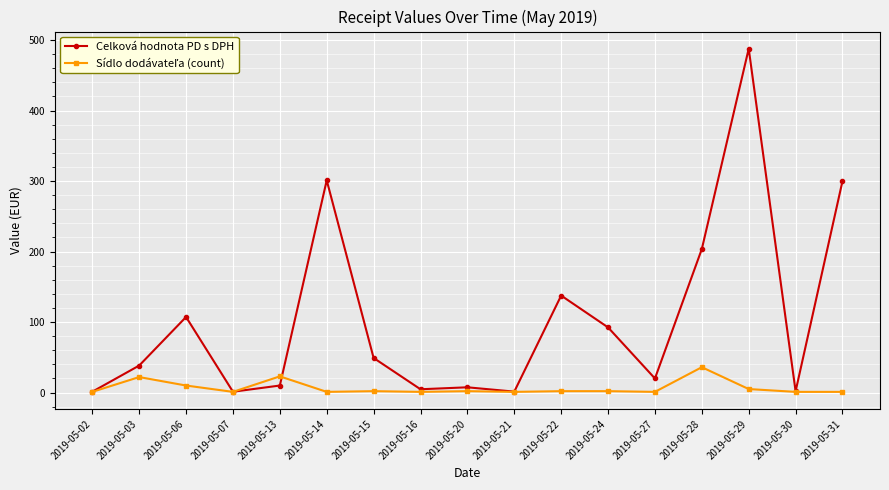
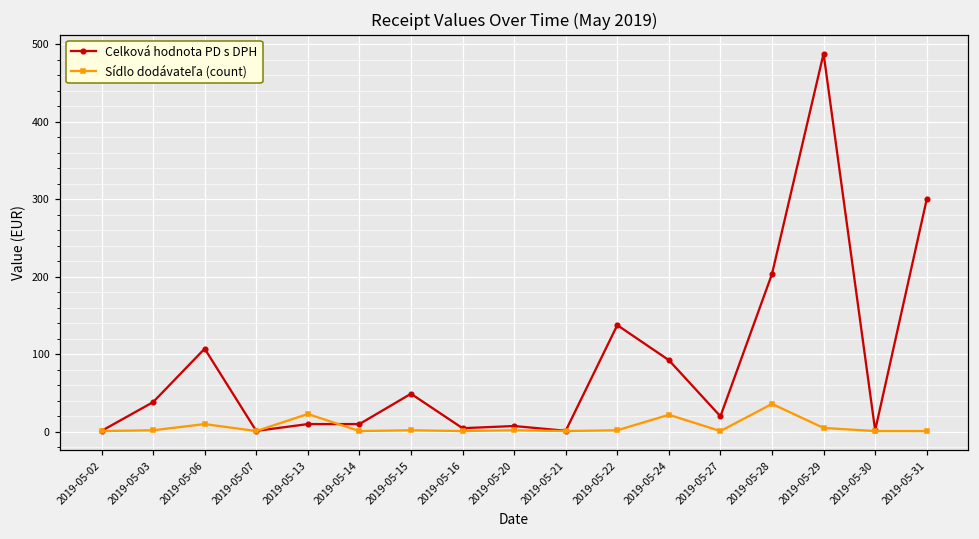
Sídlo dodávateľa (count), 2019-05-03: 20 -> 0
Celková hodnota PD s DPH, 2019-05-14: 300 -> 10
Sídlo dodávateľa (count), 2019-05-24: 0 -> 20
